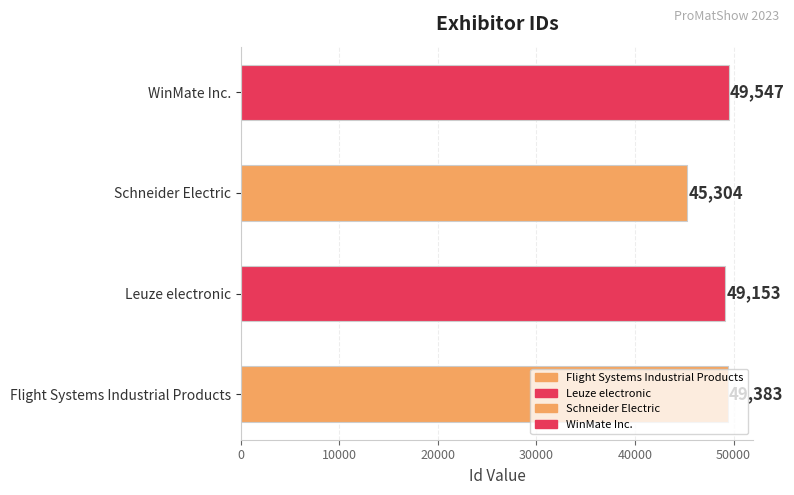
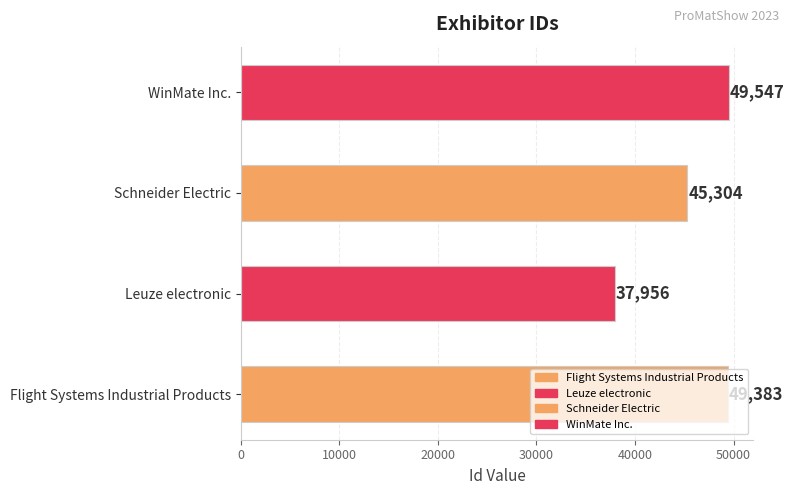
Leuze electronic: 49,153 -> 37,956
